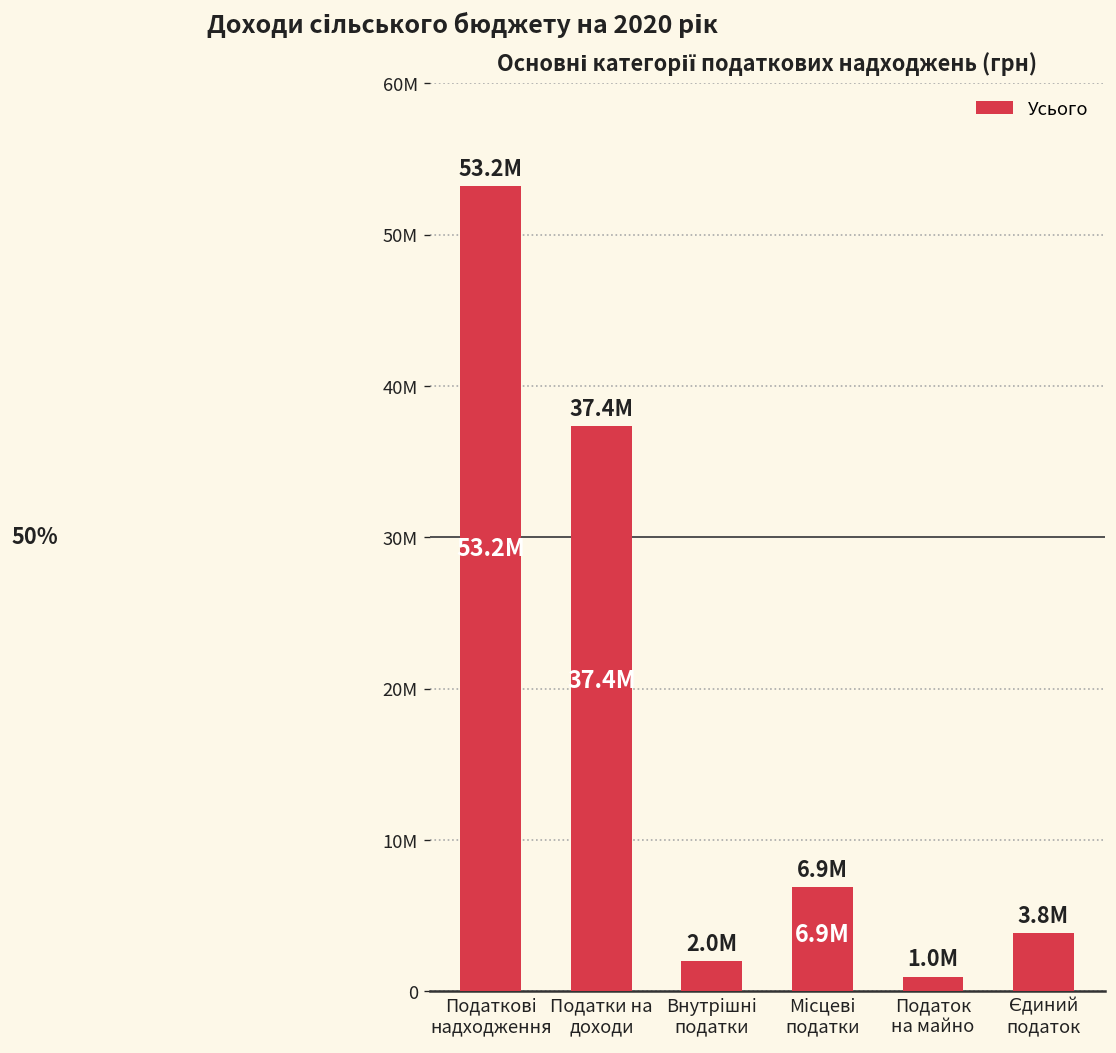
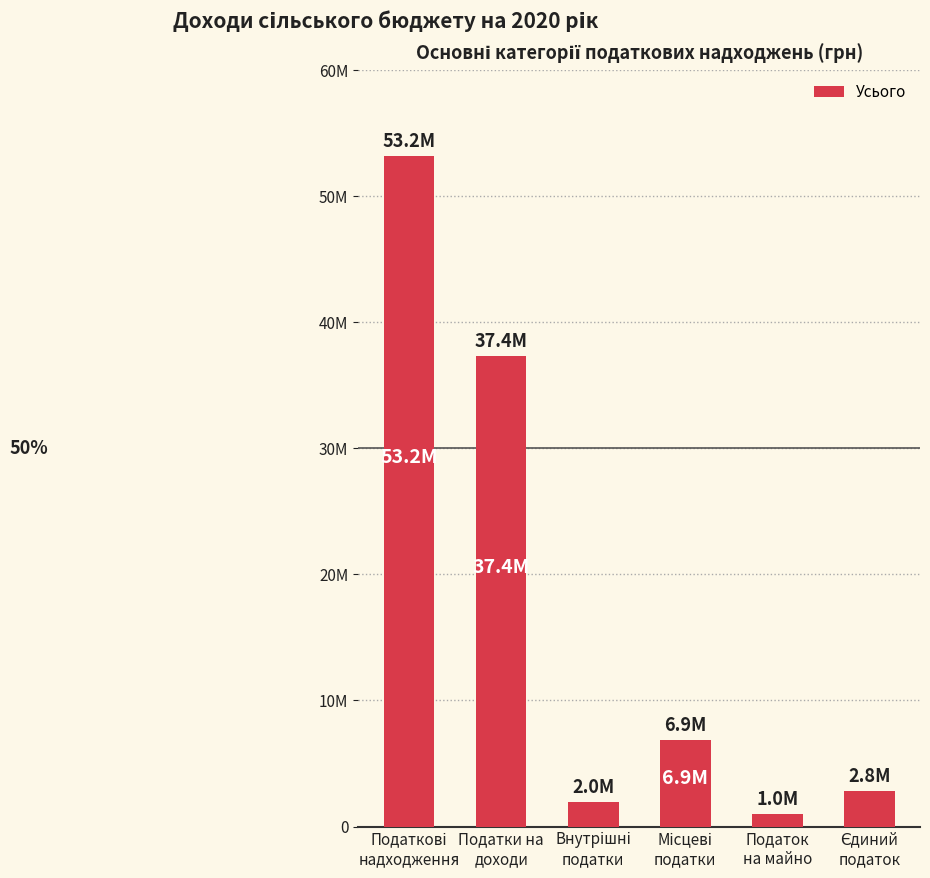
Єдиний податок: 3.8M -> 2.8M
